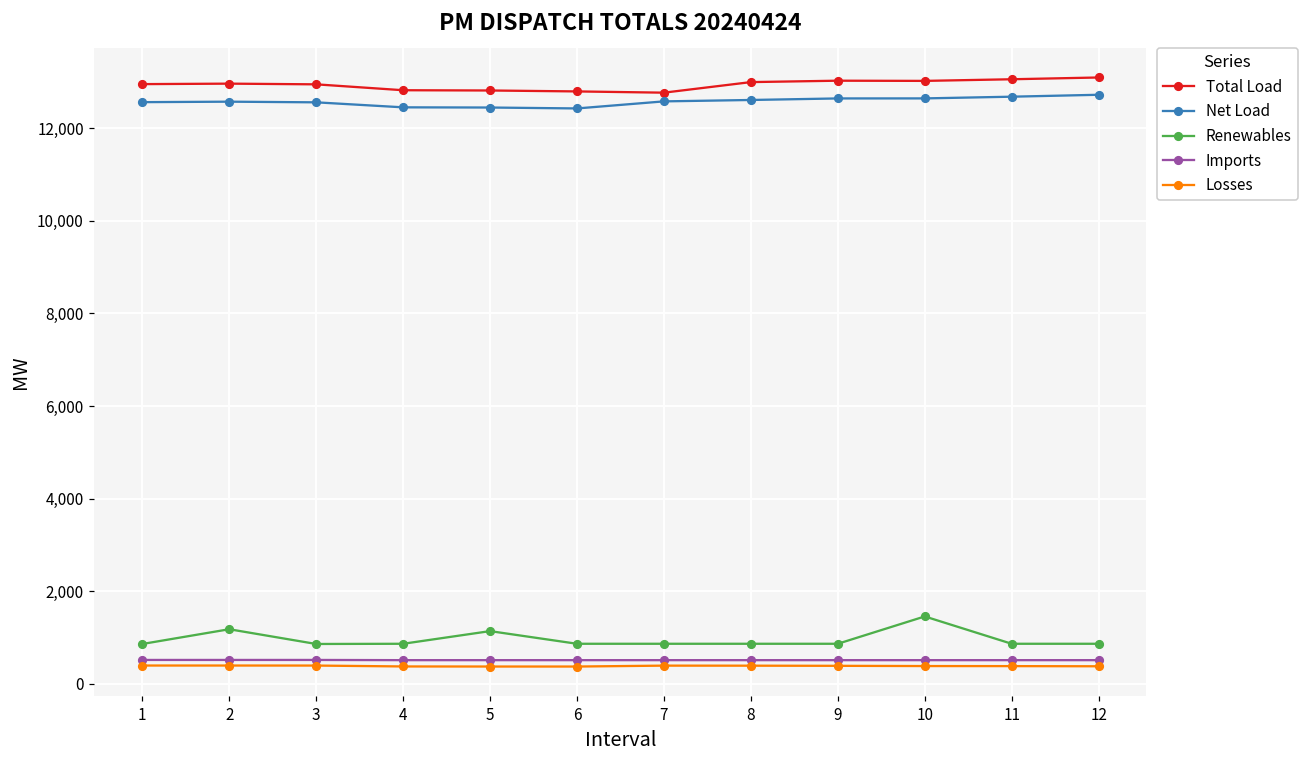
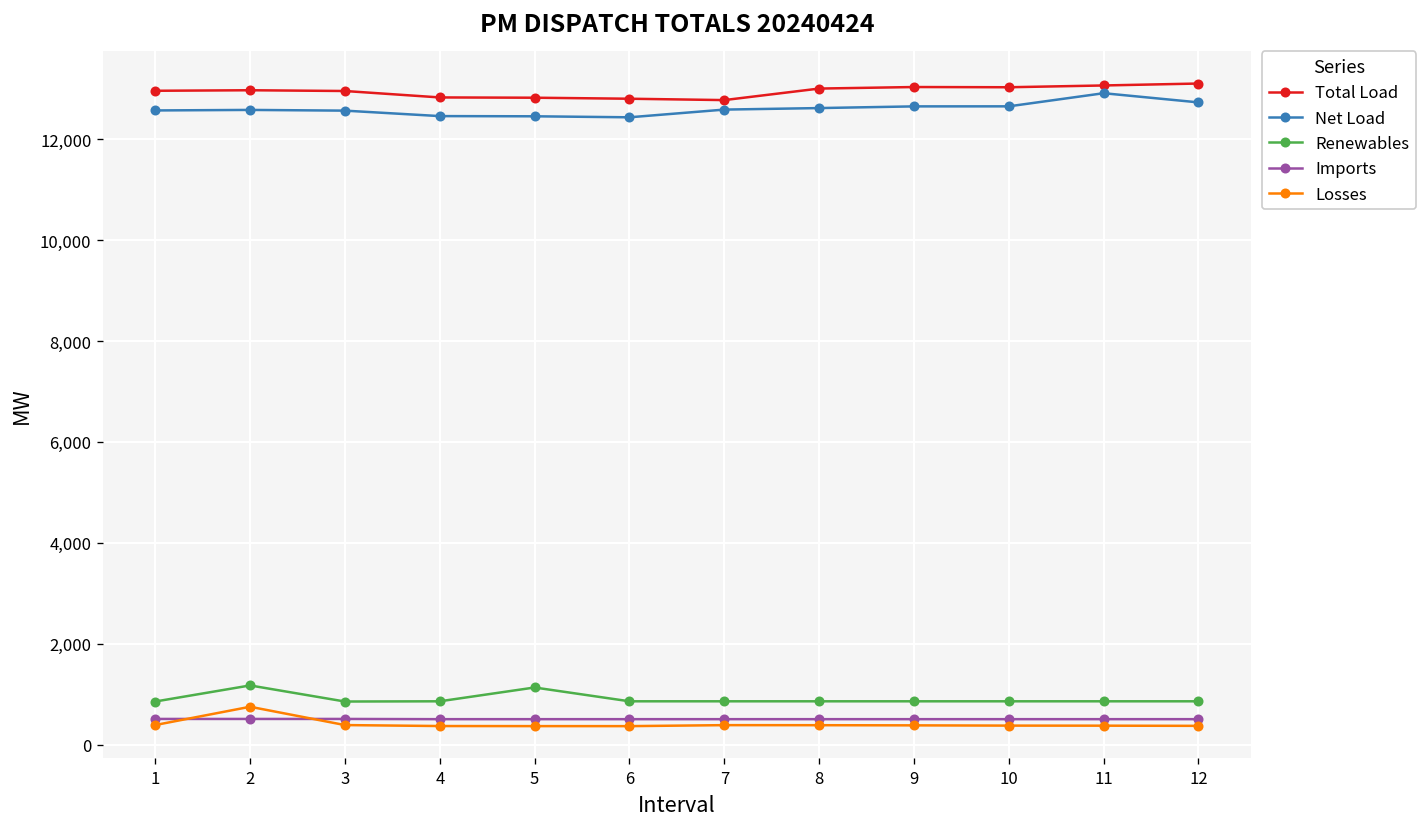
Losses, 2: 400 -> 800
Renewables, 10: 1,500 -> 900
Net Load, 11: 12,700 -> 12,900
